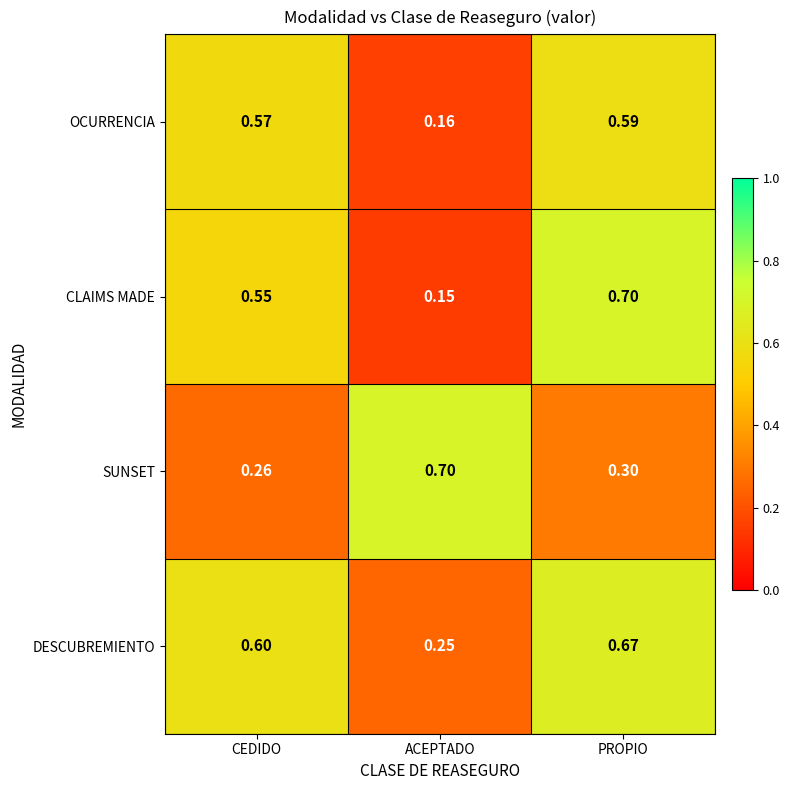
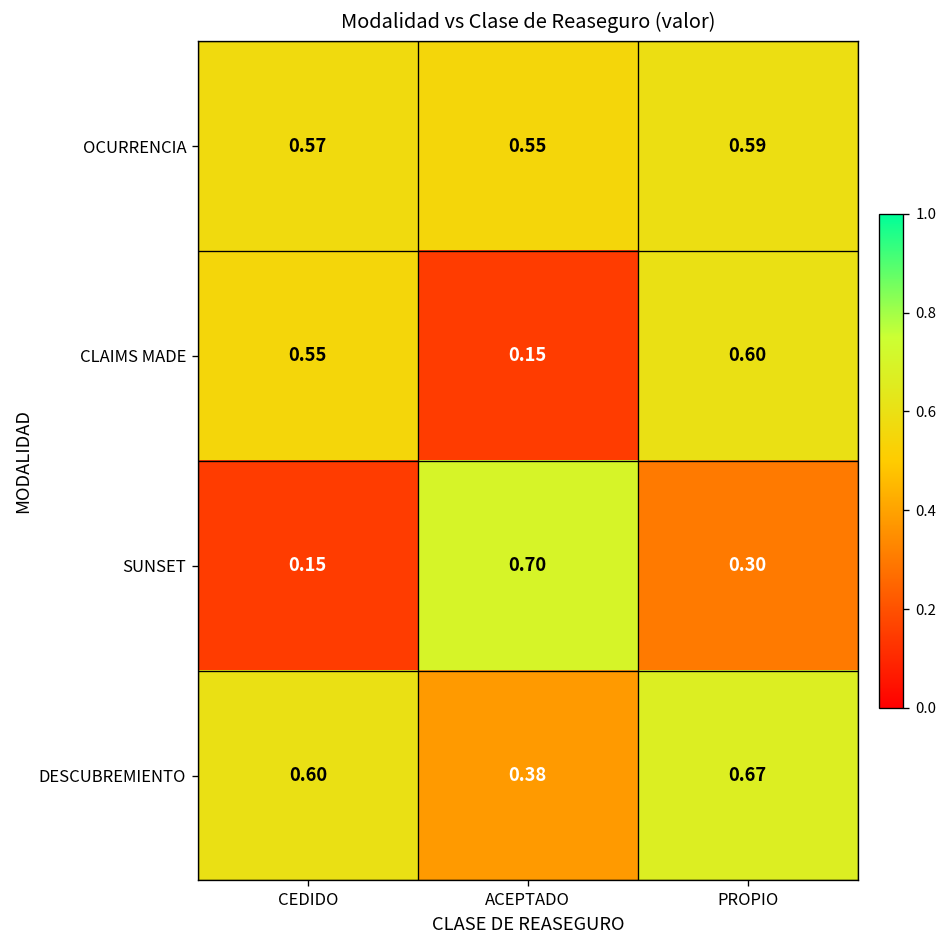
OCURRENCIA, ACEPTADO: 0.16 -> 0.55
CLAIMS MADE, PROPIO: 0.70 -> 0.60
SUNSET, CEDIDO: 0.26 -> 0.15
DESCUBREMIENTO, ACEPTADO: 0.25 -> 0.38
